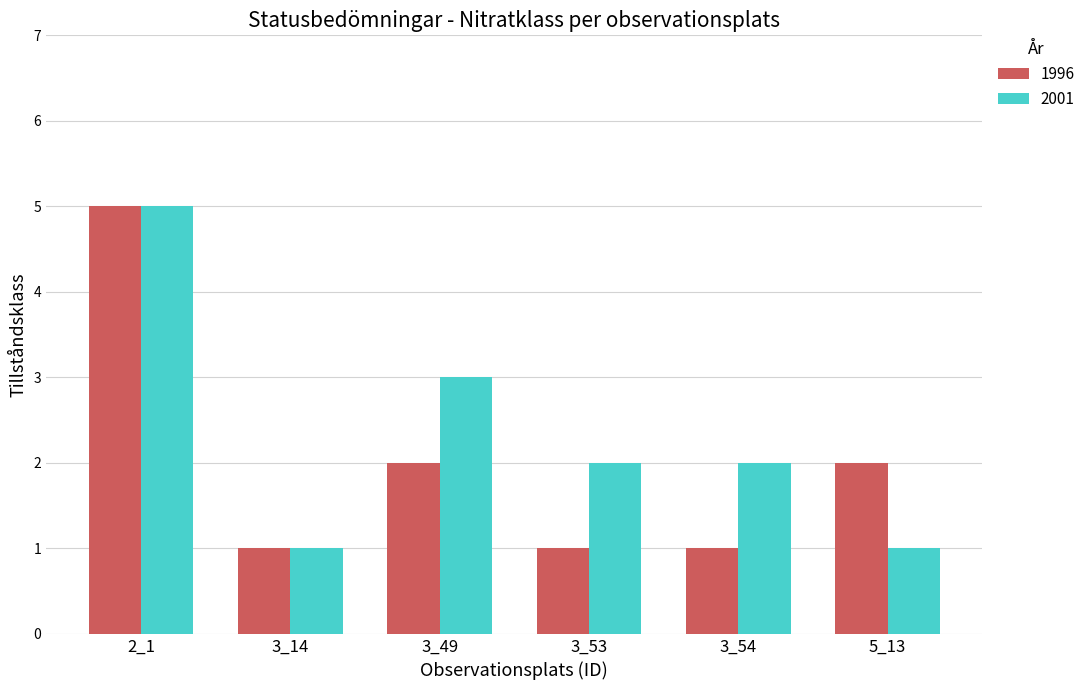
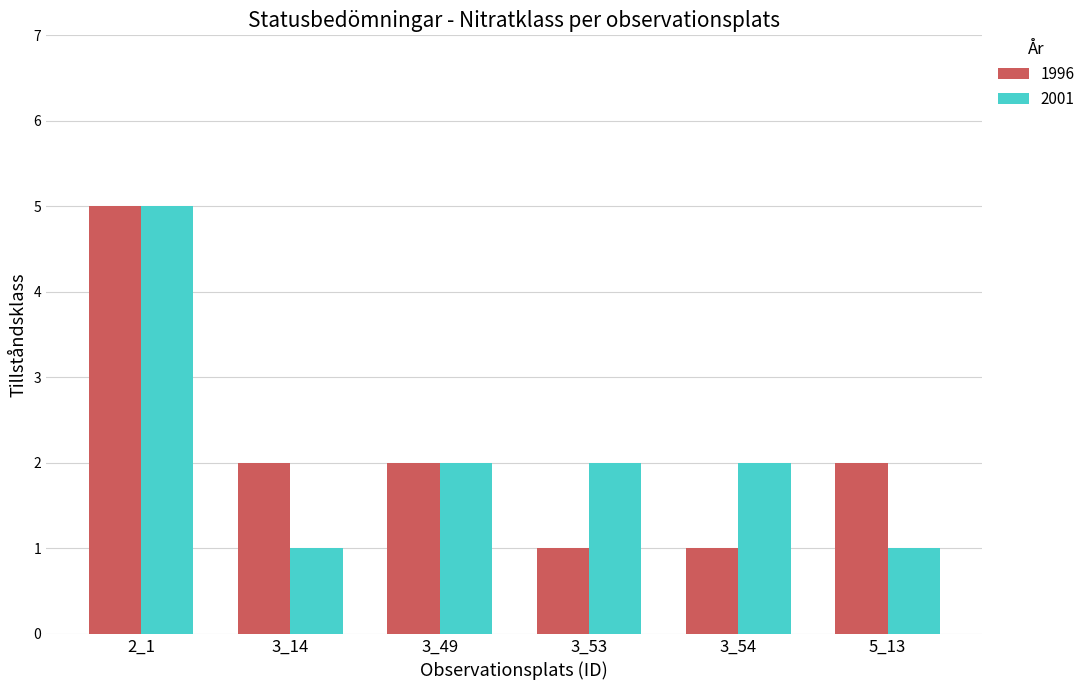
1996, 3_14: 1 -> 2
2001, 3_49: 3 -> 2
